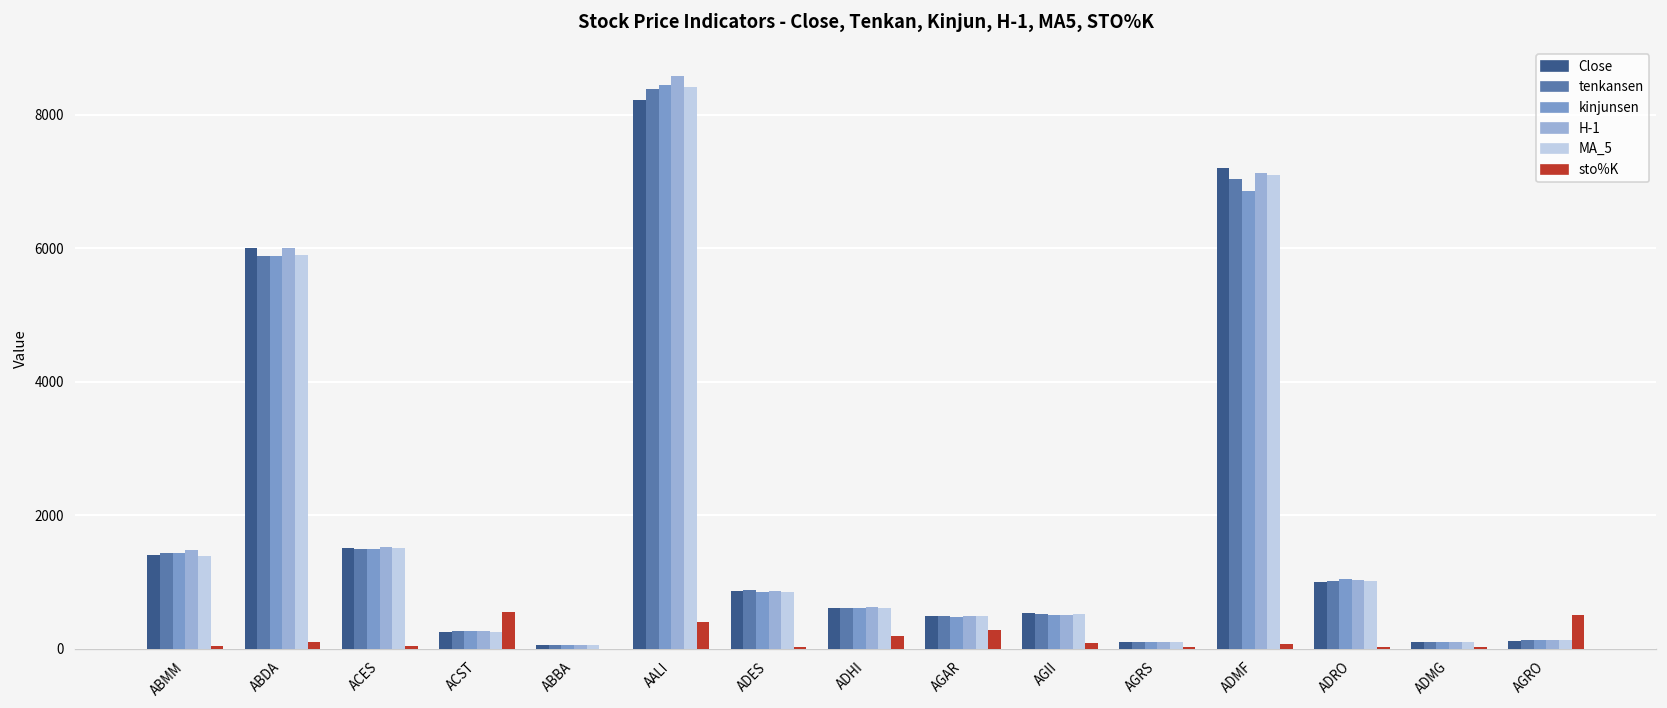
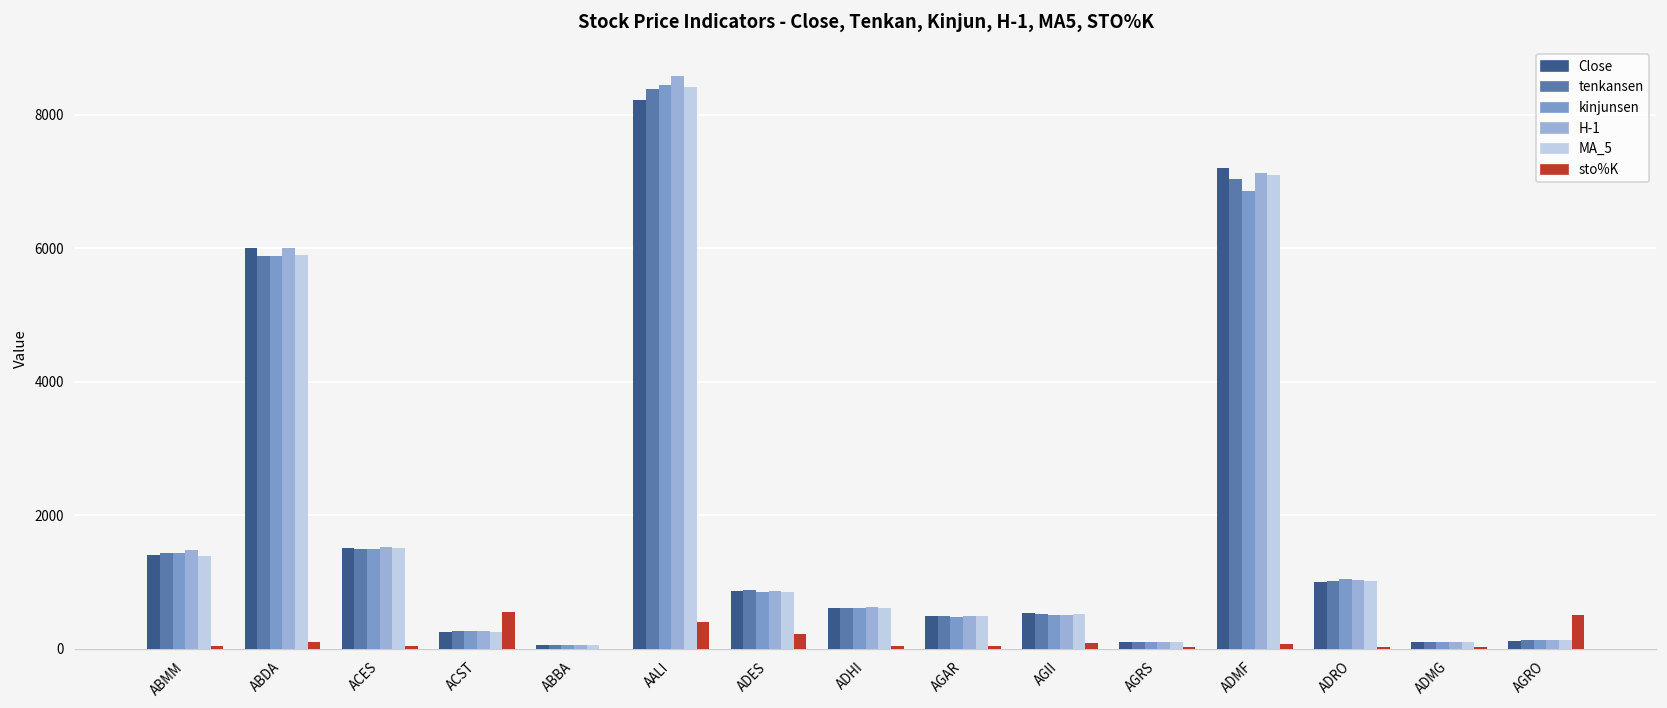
sto%K, ADES: 0 -> 200
sto%K, ADHI: 200 -> 0
sto%K, AGAR: 300 -> 0
